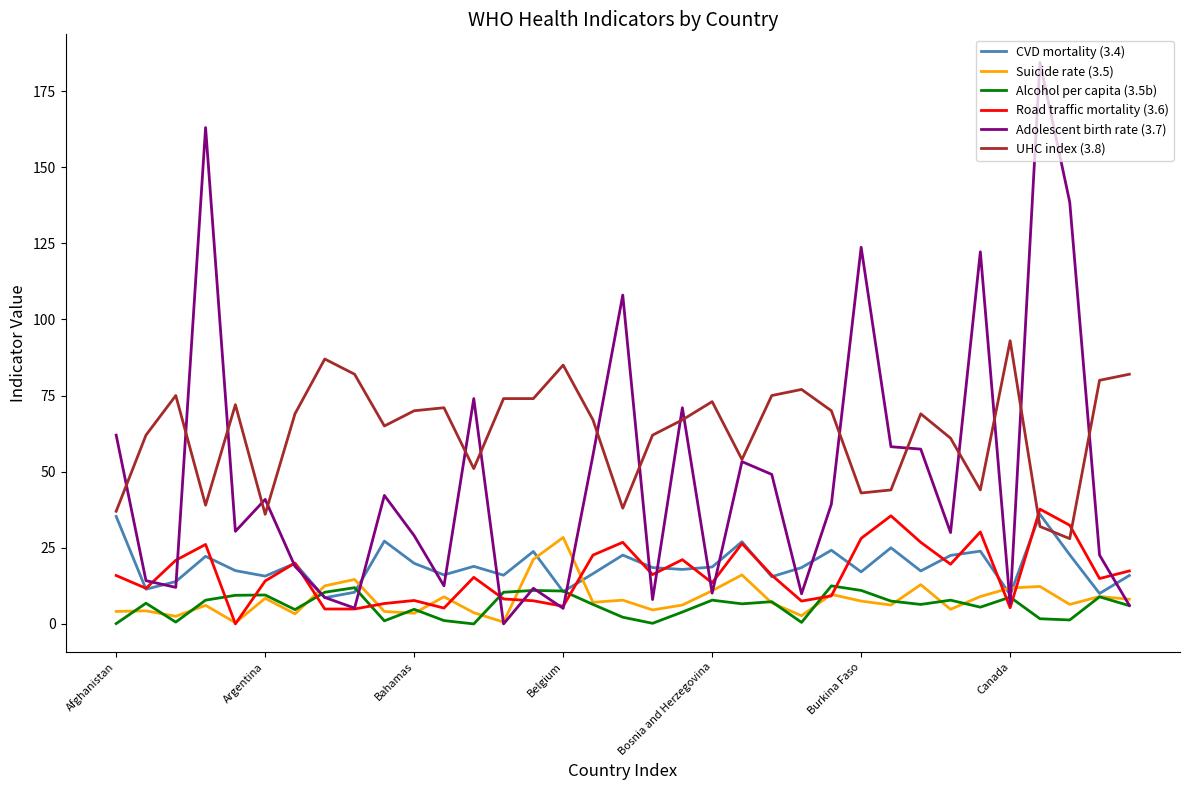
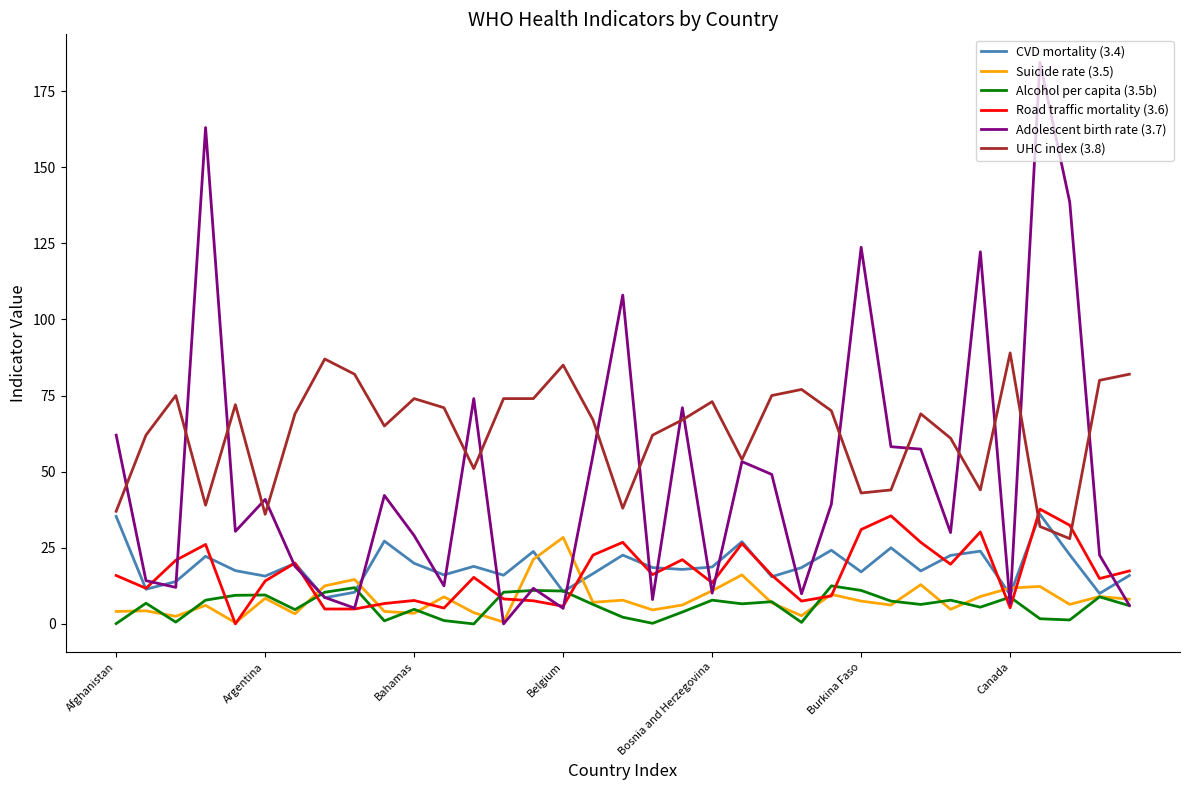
UHC index (3.8), Bahamas: 70 -> 74
Road traffic mortality (3.6), Burkina Faso: 28 -> 31
UHC index (3.8), Canada: 93 -> 89
